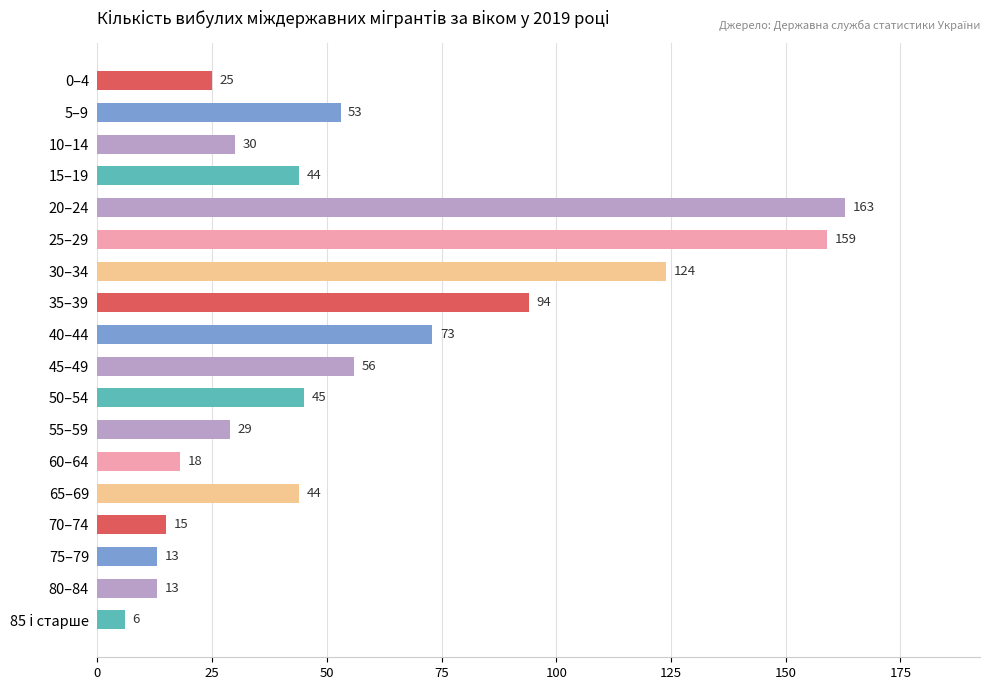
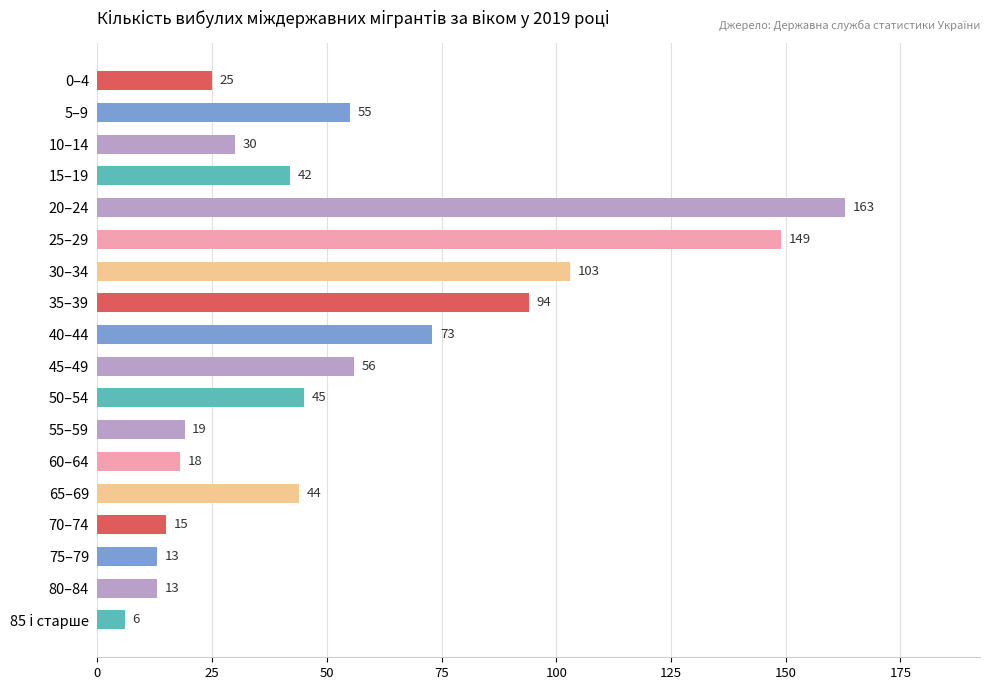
5–9: 53 -> 55
15–19: 44 -> 42
25–29: 159 -> 149
30–34: 124 -> 103
55–59: 29 -> 19
